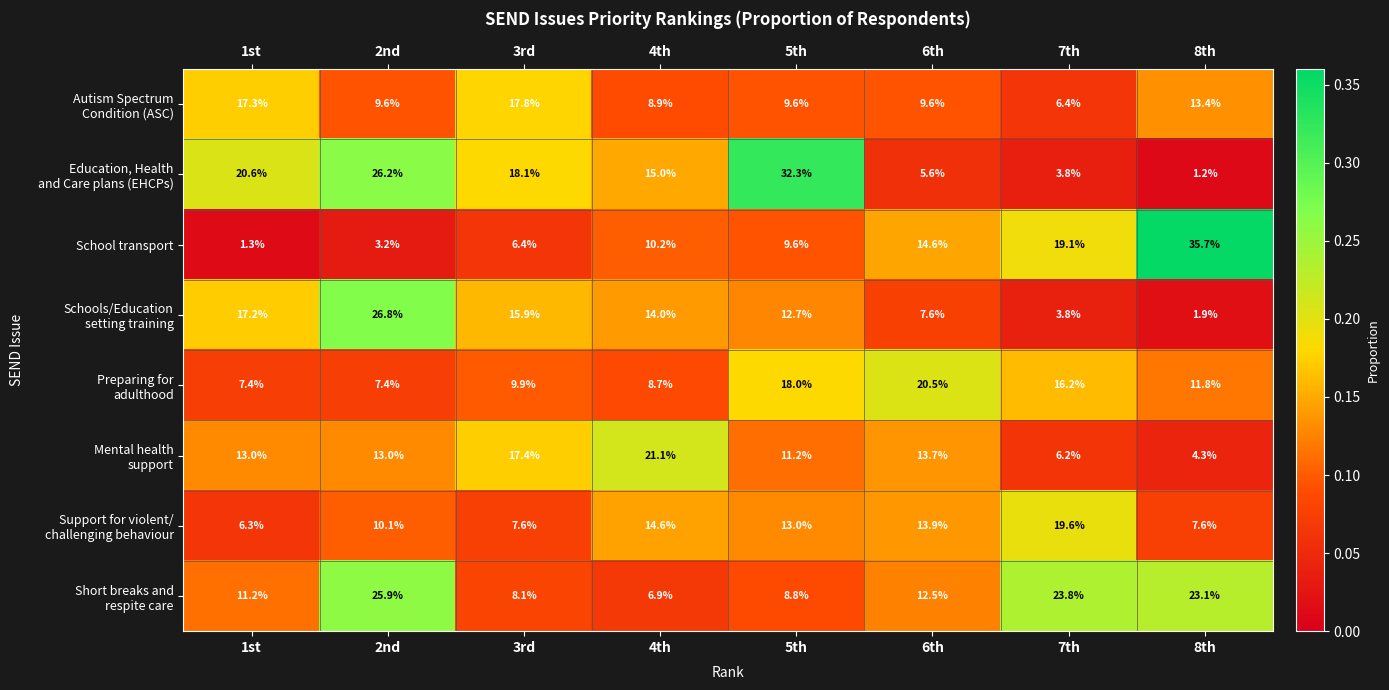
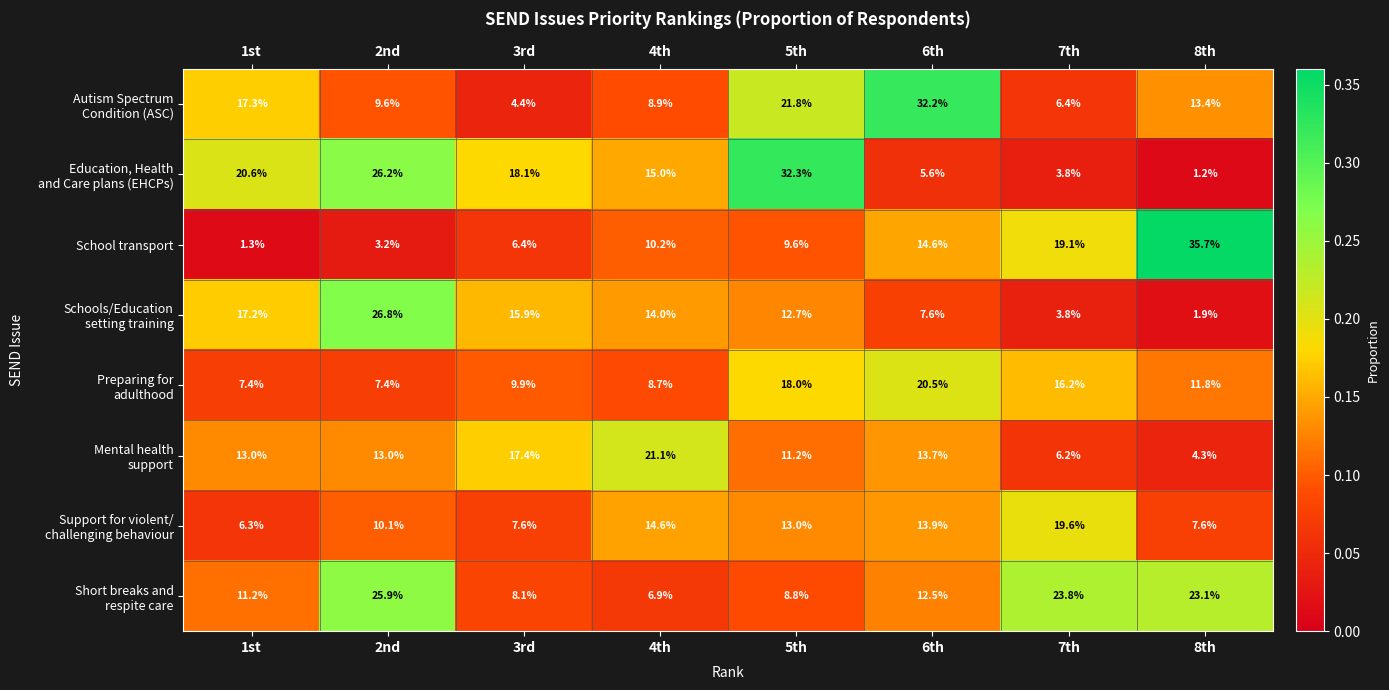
Autism Spectrum Condition (ASC), 3rd: 17.8% -> 4.4%
Autism Spectrum Condition (ASC), 5th: 9.6% -> 21.8%
Autism Spectrum Condition (ASC), 6th: 9.6% -> 32.2%
